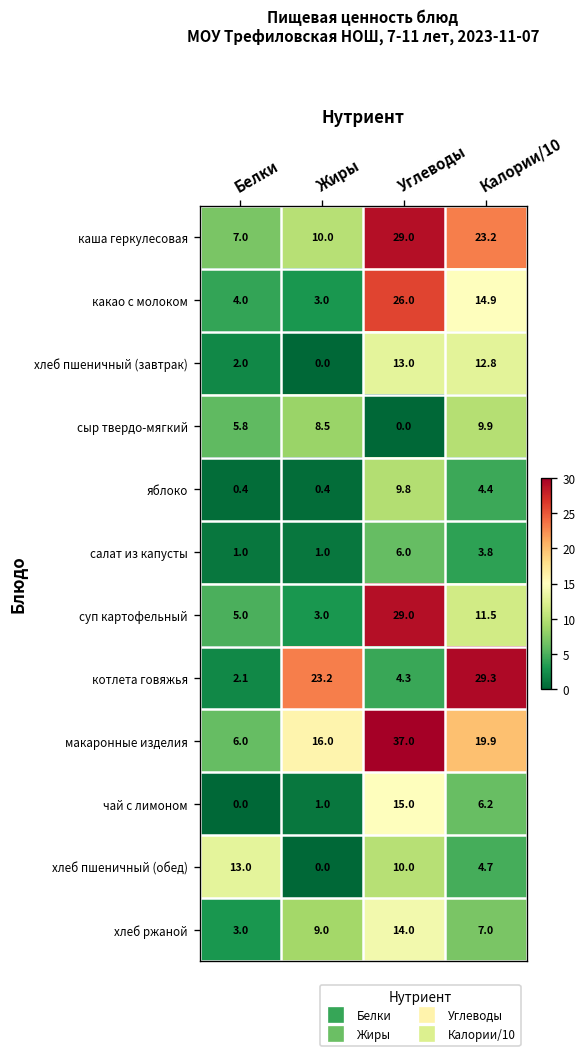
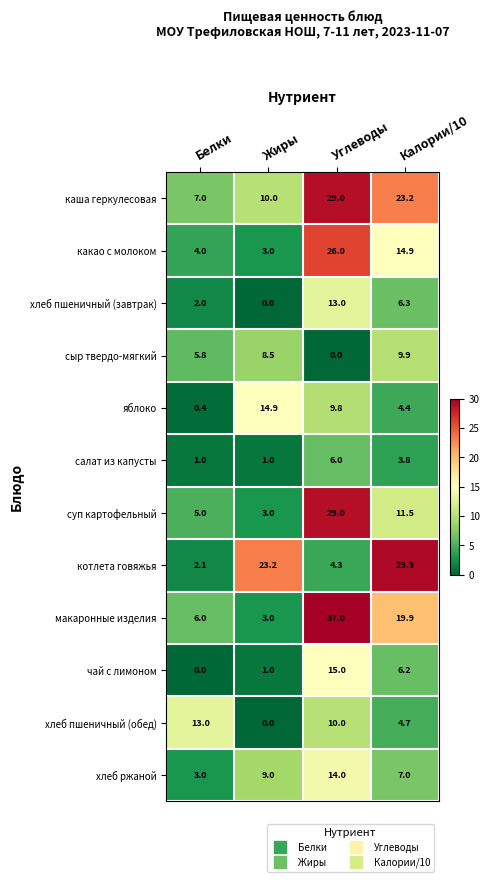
хлеб пшеничный (завтрак), Калории/10: 12.8 -> 6.3
яблоко, Жиры: 0.4 -> 14.9
макаронные изделия, Жиры: 16.0 -> 3.0
